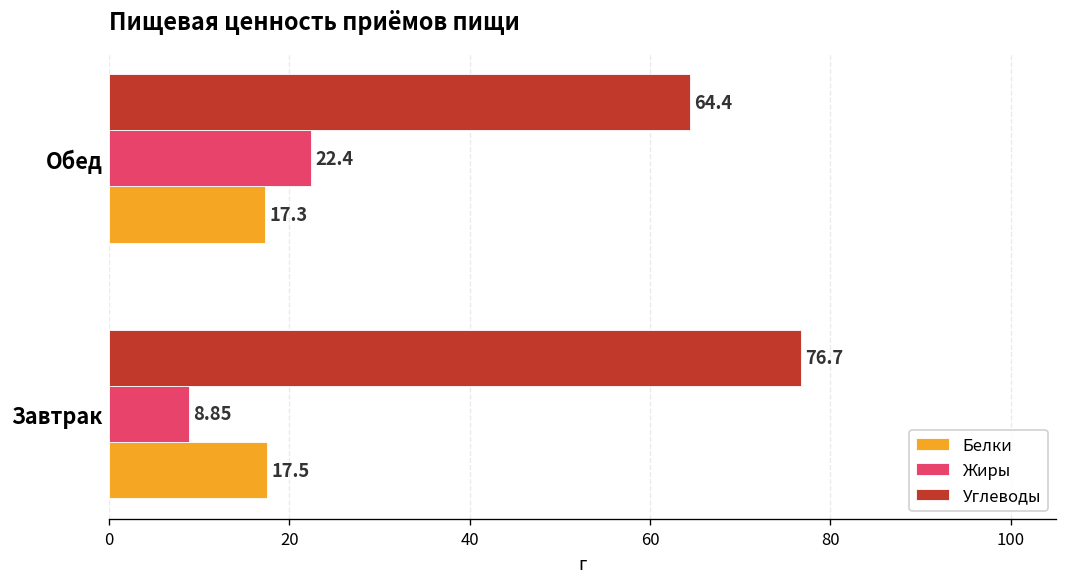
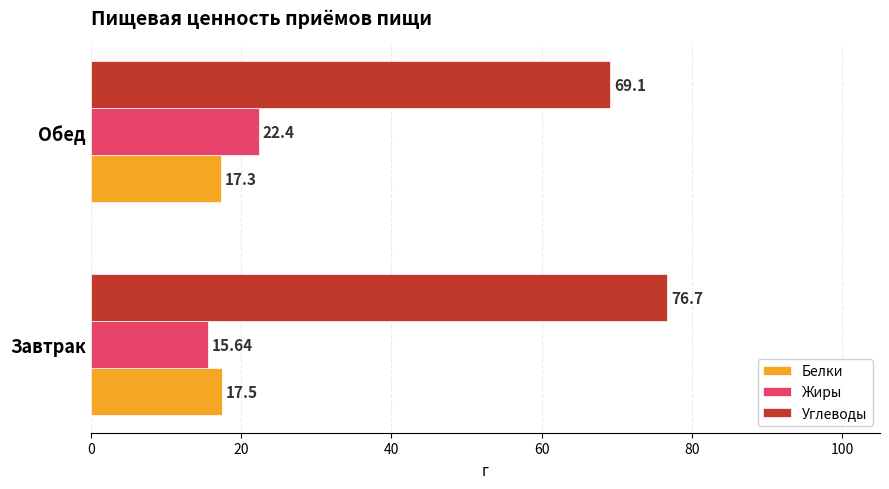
Углеводы, Обед: 64.4 -> 69.1
Жиры, Завтрак: 8.85 -> 15.64
